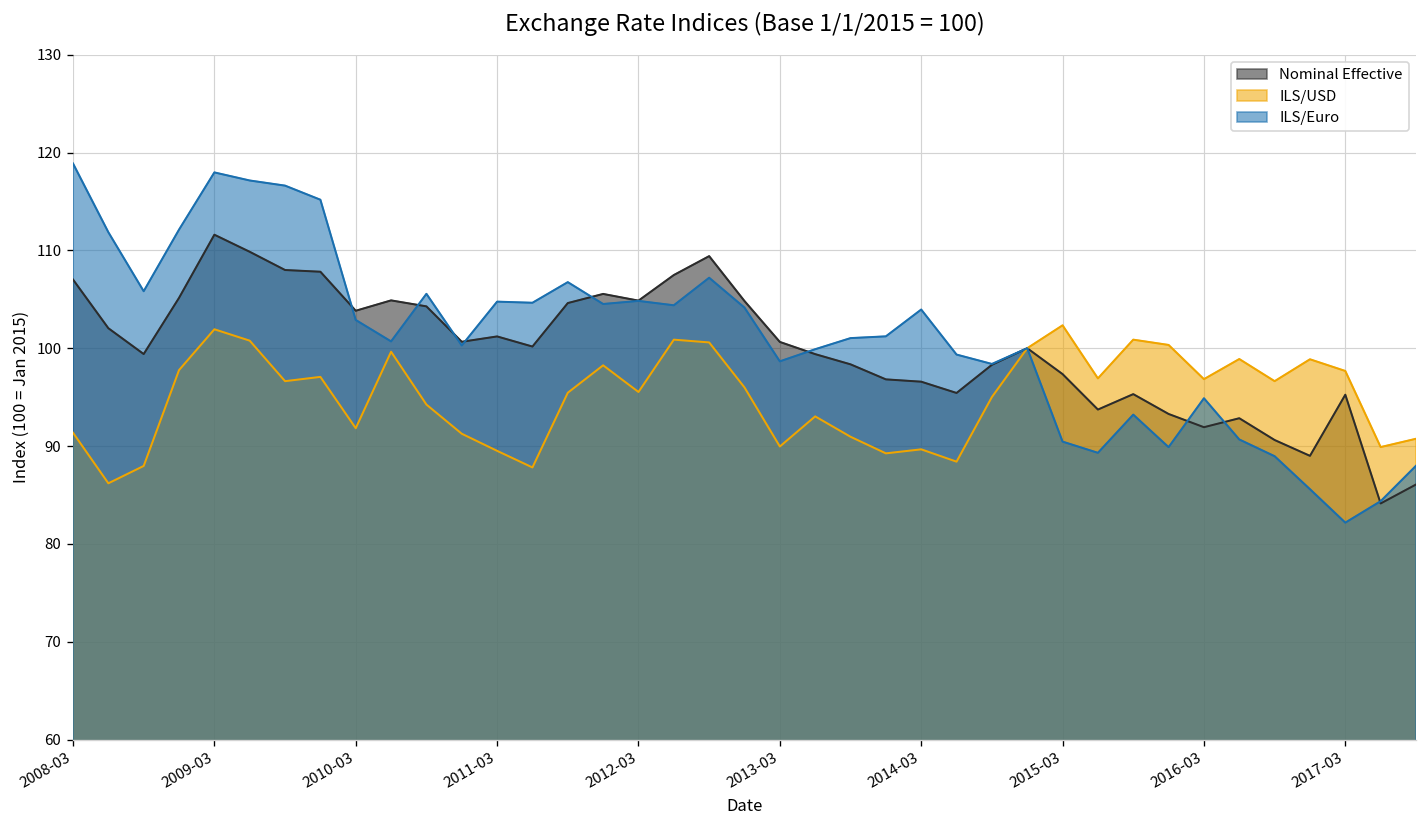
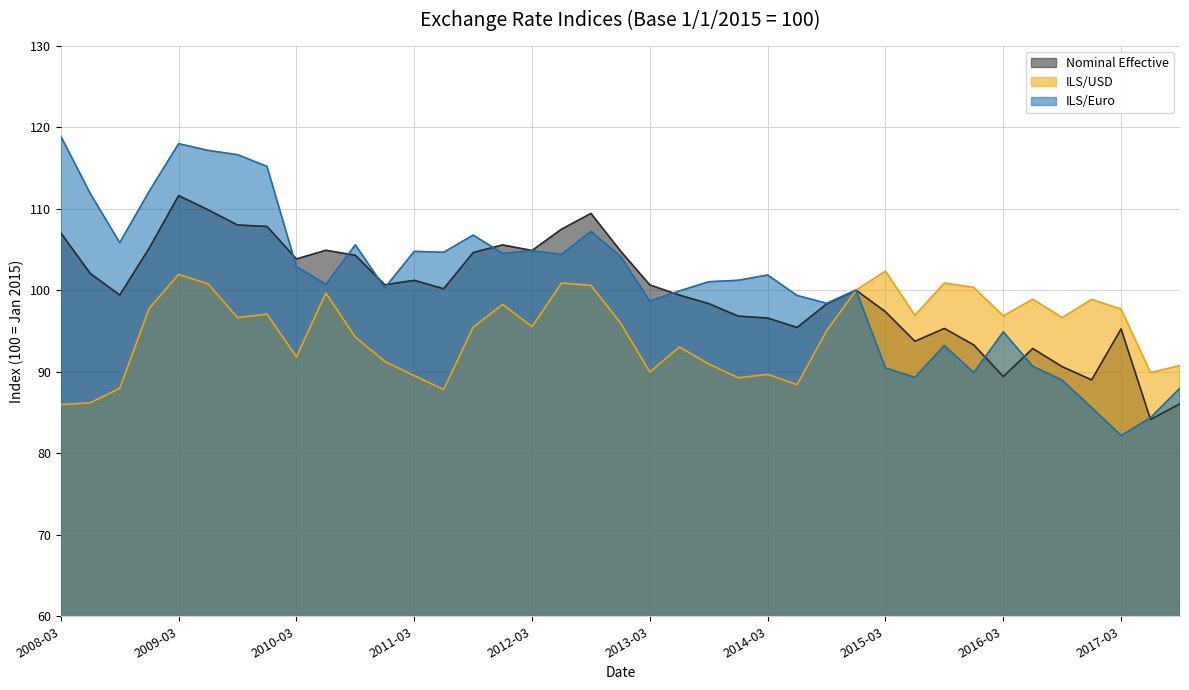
ILS/USD, 2008-03: 91 -> 86
ILS/Euro, 2014-03: 104 -> 102
Nominal Effective, 2016-03: 92 -> 89
